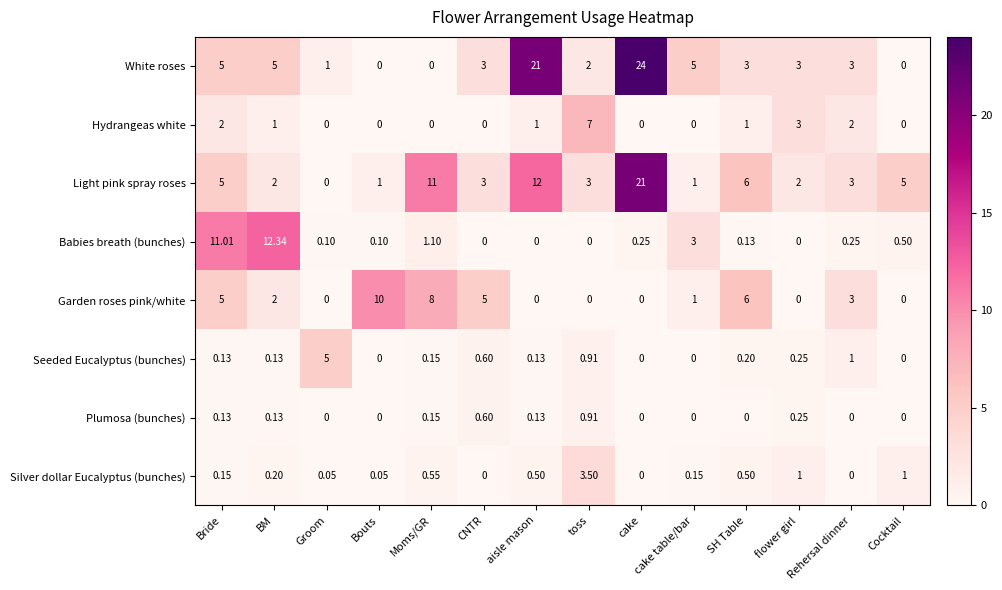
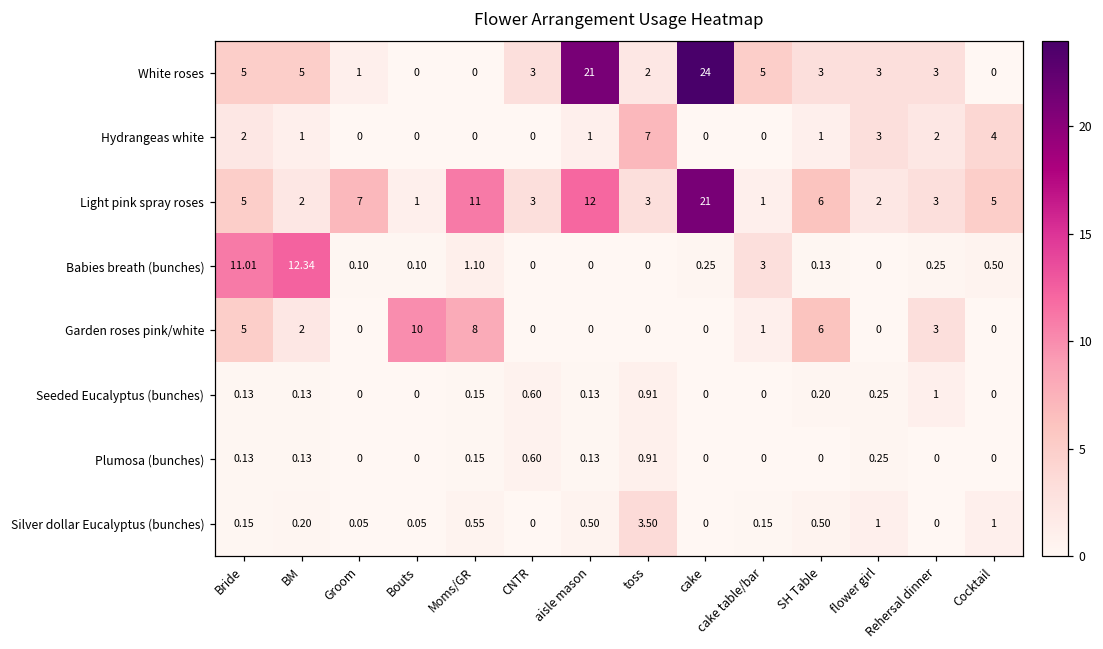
Hydrangeas white, Cocktail: 0 -> 4
Light pink spray roses, Groom: 0 -> 7
Garden roses pink/white, CNTR: 5 -> 0
Seeded Eucalyptus (bunches), Groom: 5 -> 0
